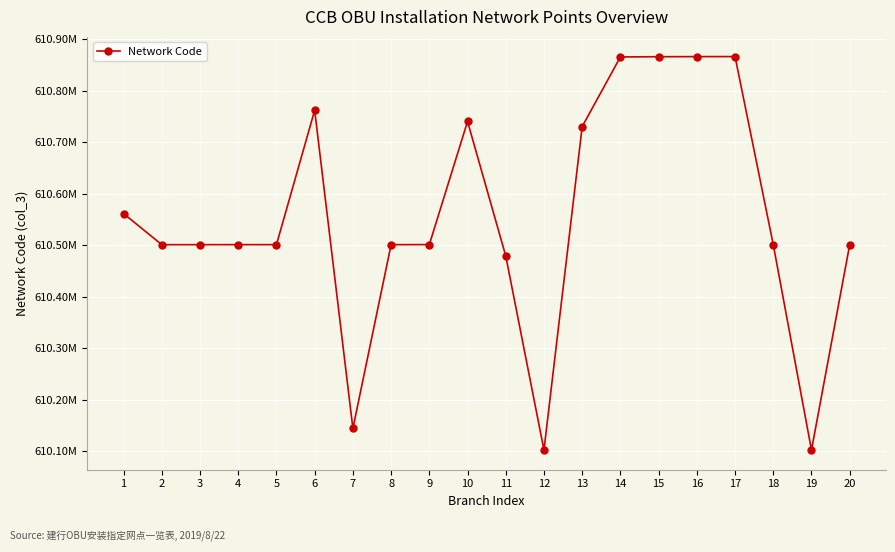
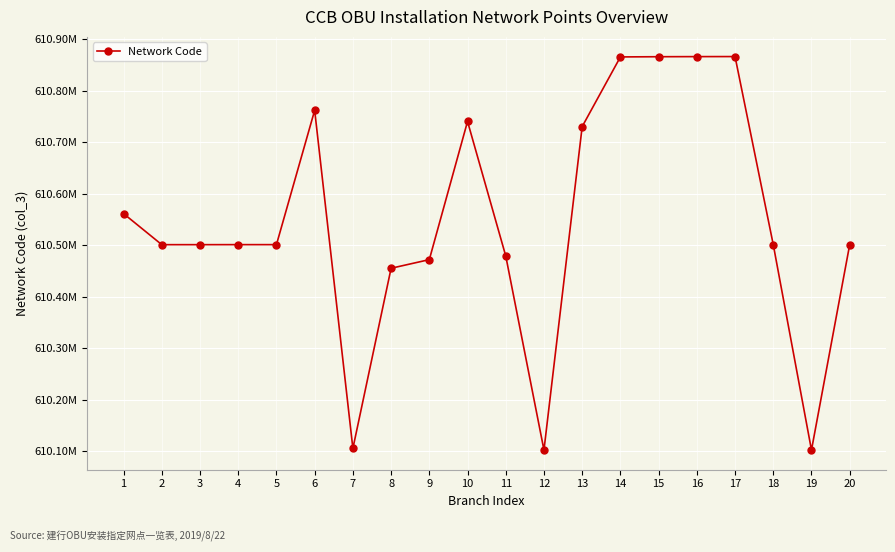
7: 610140000 -> 610110000
8: 610500000 -> 610460000
9: 610500000 -> 610470000
